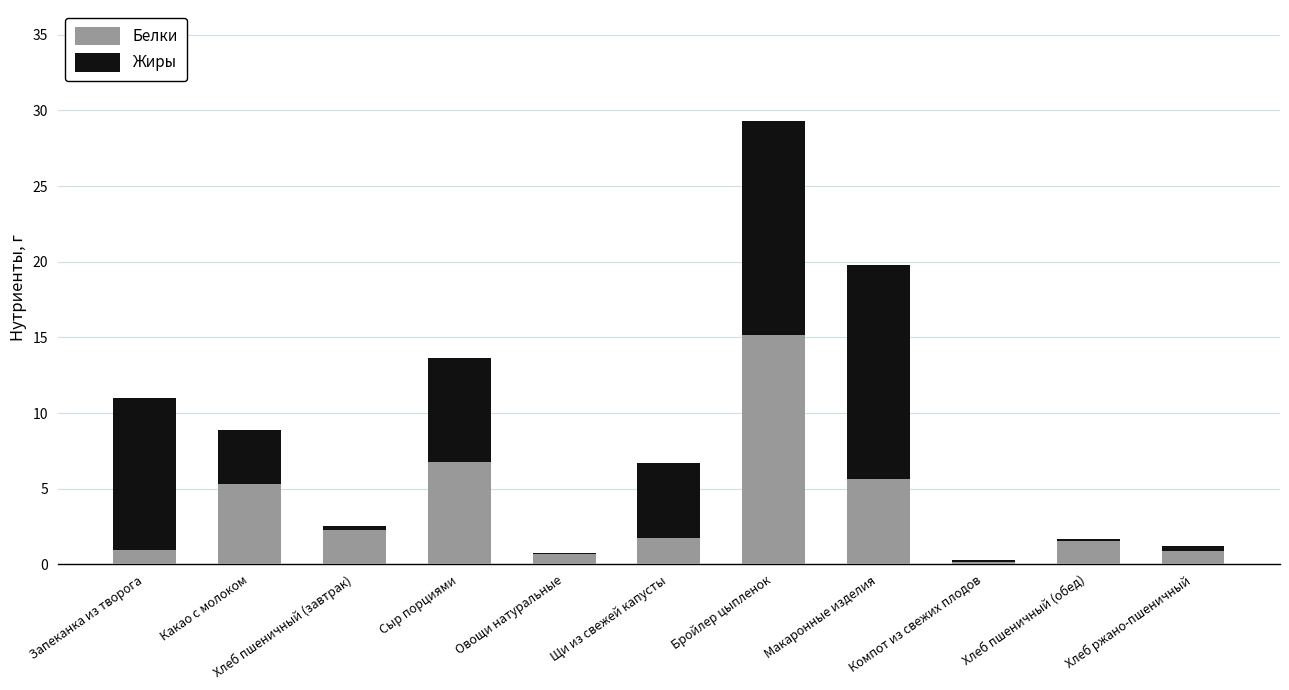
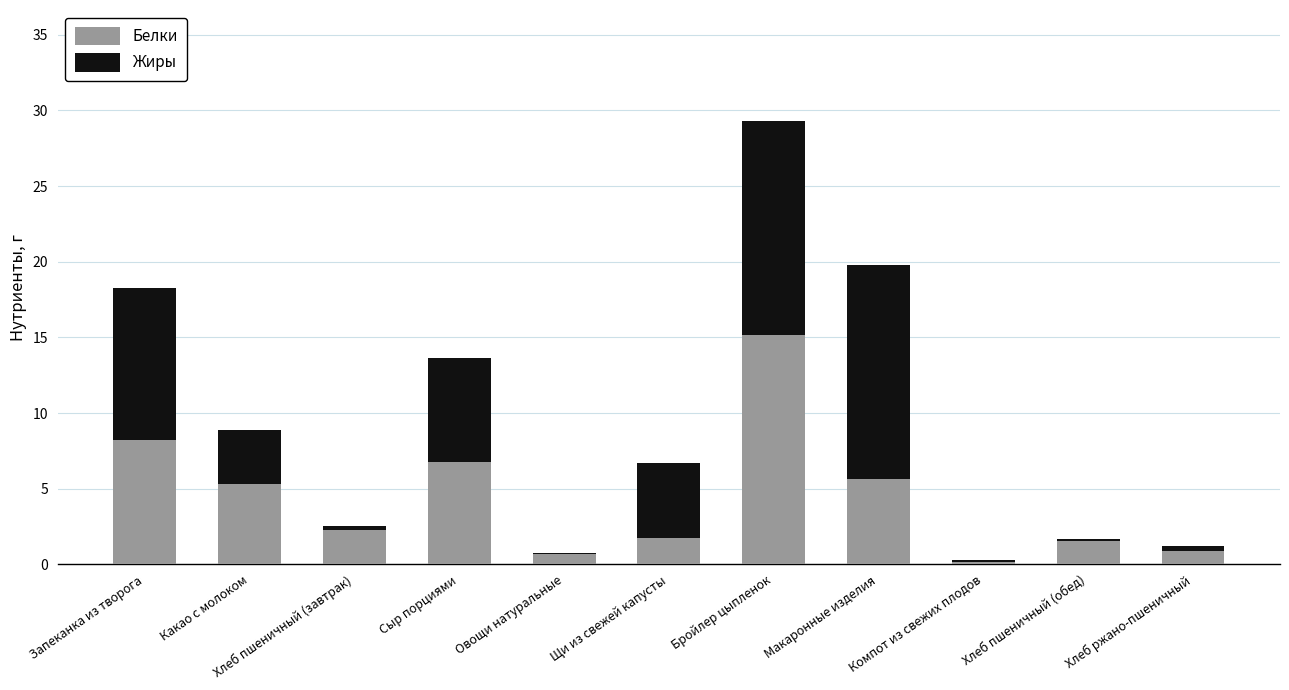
Белки, Запеканка из творога: 1.0 -> 8.2
